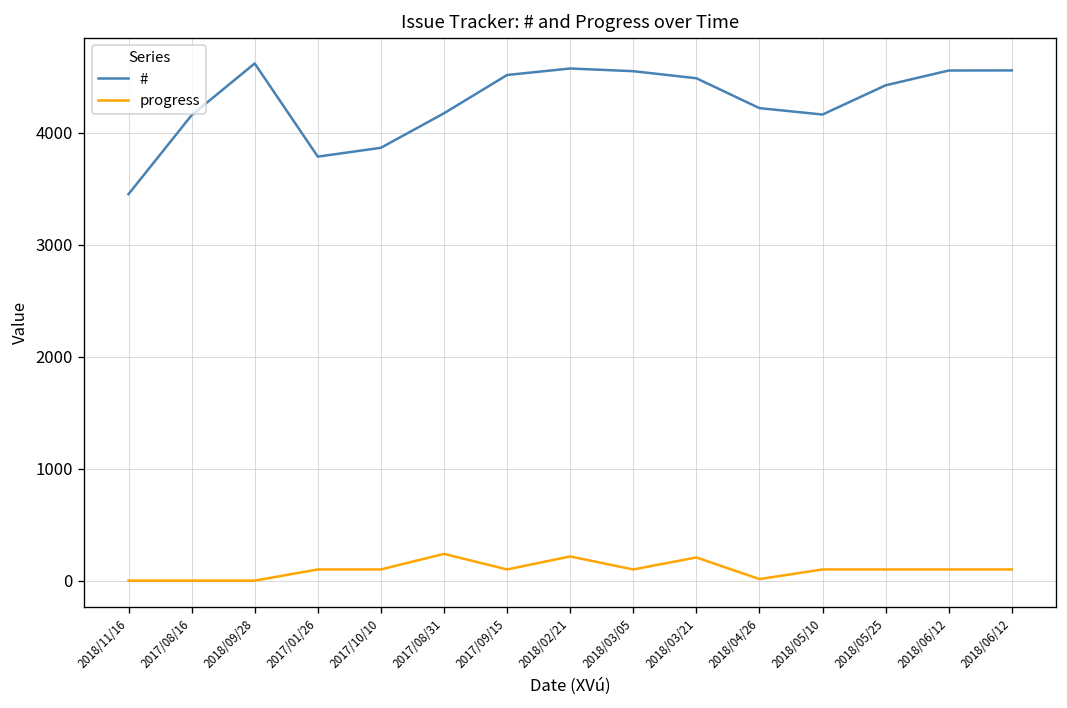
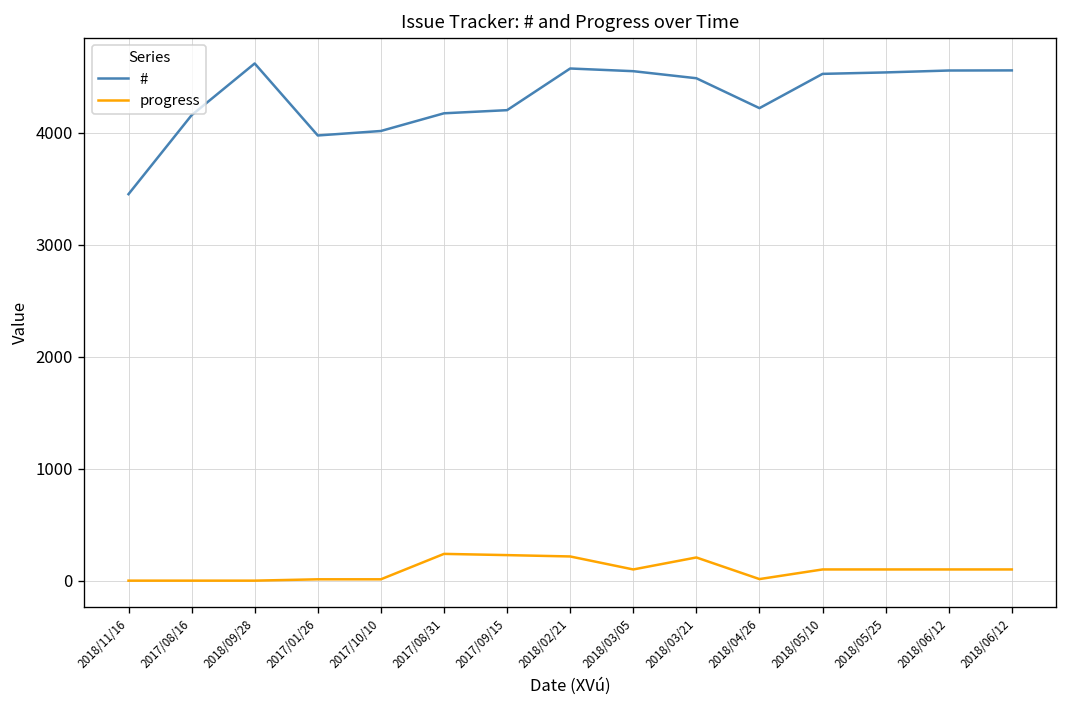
#, 2017/01/26: 3800 -> 4000
progress, 2017/01/26: 100 -> 0
#, 2017/10/10: 3900 -> 4000
progress, 2017/10/10: 100 -> 0
#, 2017/09/15: 4500 -> 4200
progress, 2017/09/15: 100 -> 200
#, 2018/05/10: 4200 -> 4500
#, 2018/05/25: 4400 -> 4500
